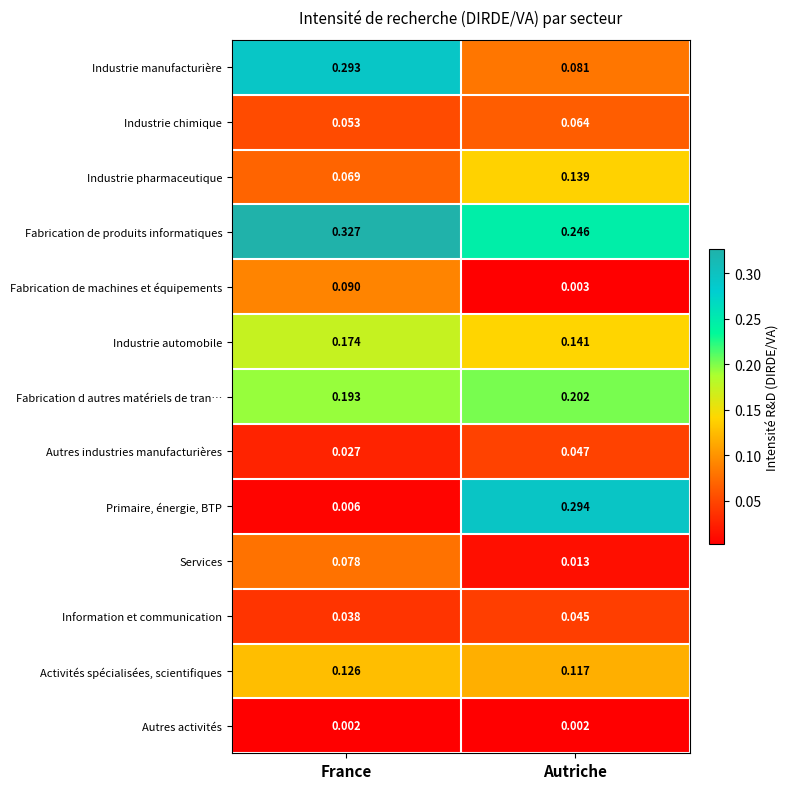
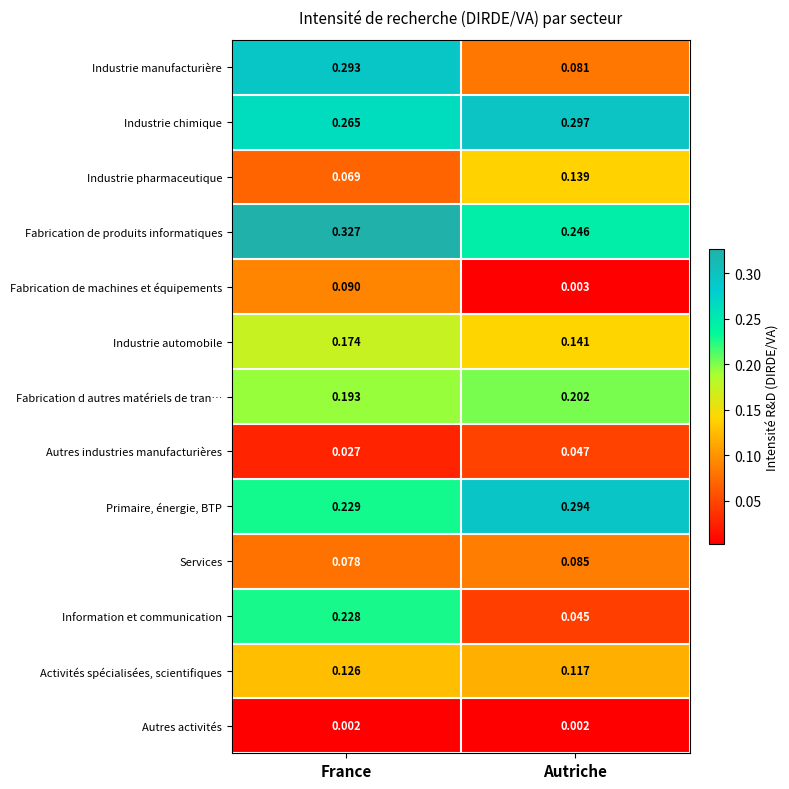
Industrie chimique, France: 0.053 -> 0.265
Industrie chimique, Autriche: 0.064 -> 0.297
Primaire, énergie, BTP, France: 0.006 -> 0.229
Services, Autriche: 0.013 -> 0.085
Information et communication, France: 0.038 -> 0.228
